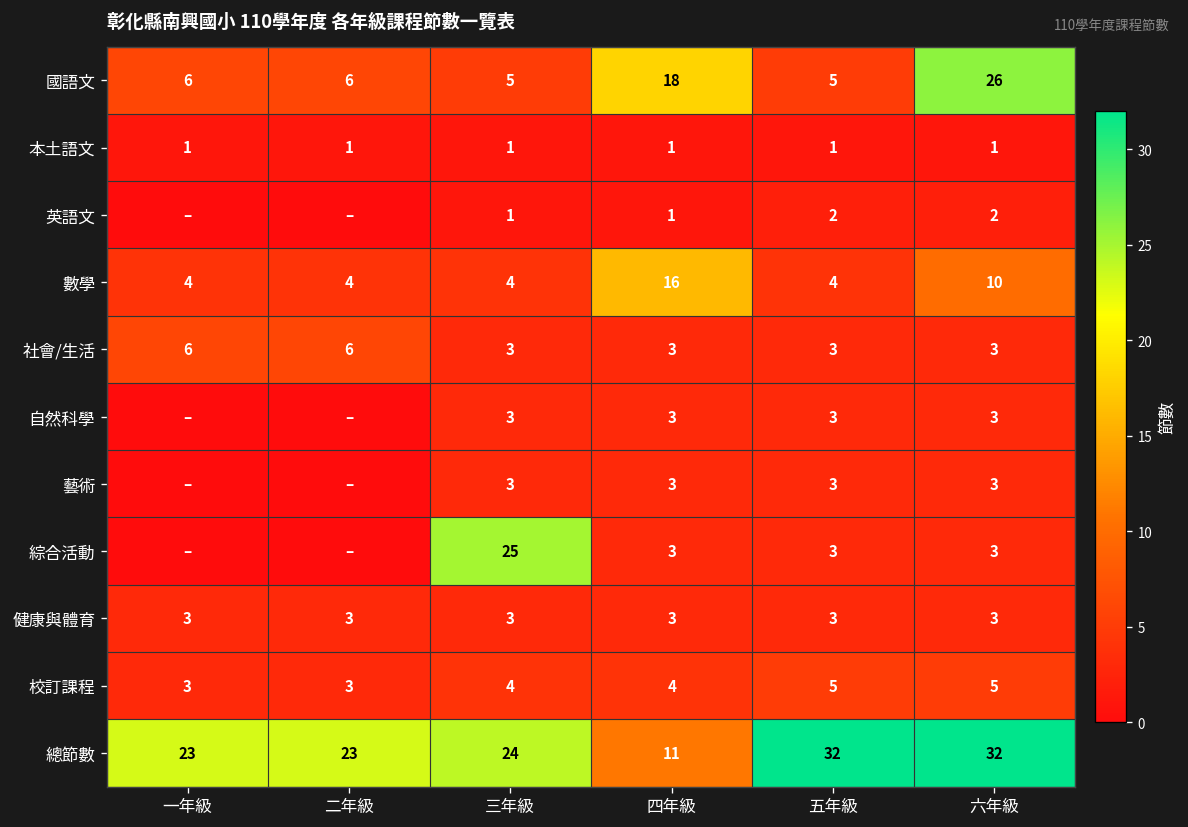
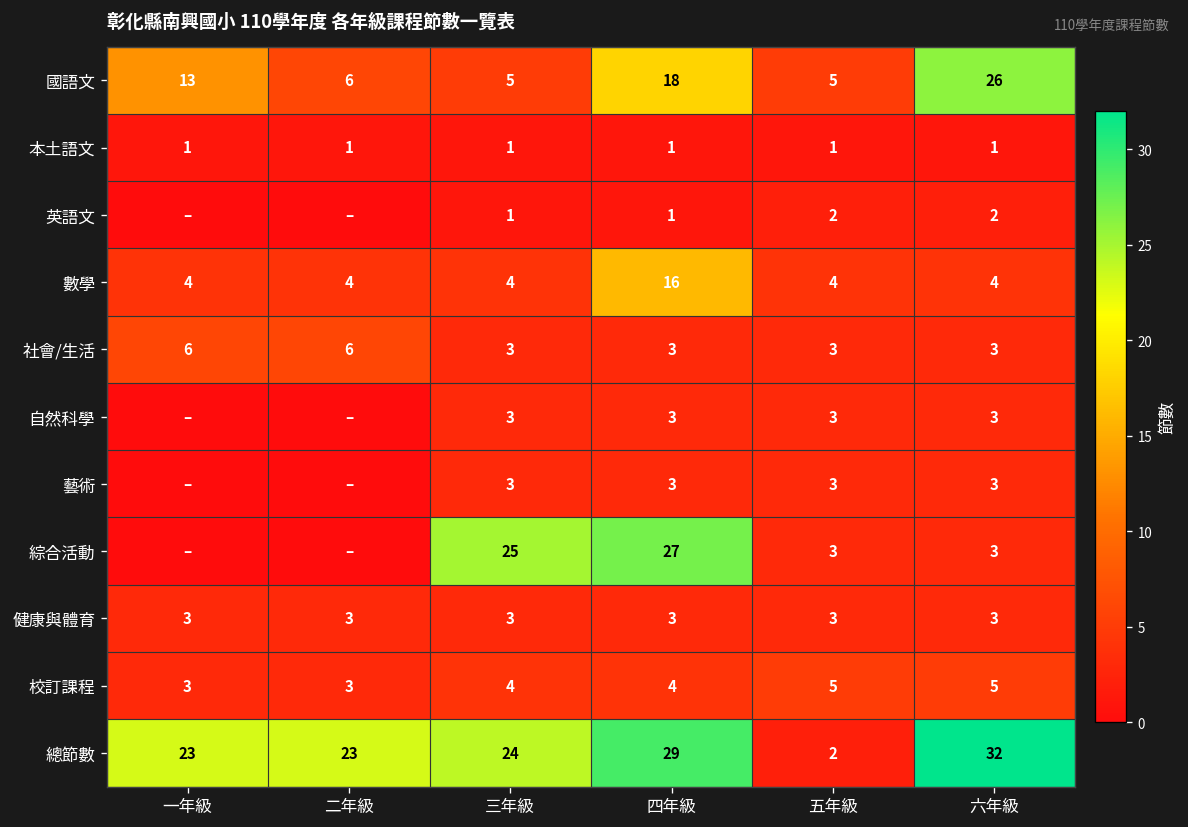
國語文, 一年級: 6 -> 13
數學, 六年級: 10 -> 4
綜合活動, 四年級: 3 -> 27
總節數, 四年級: 11 -> 29
總節數, 五年級: 32 -> 2
